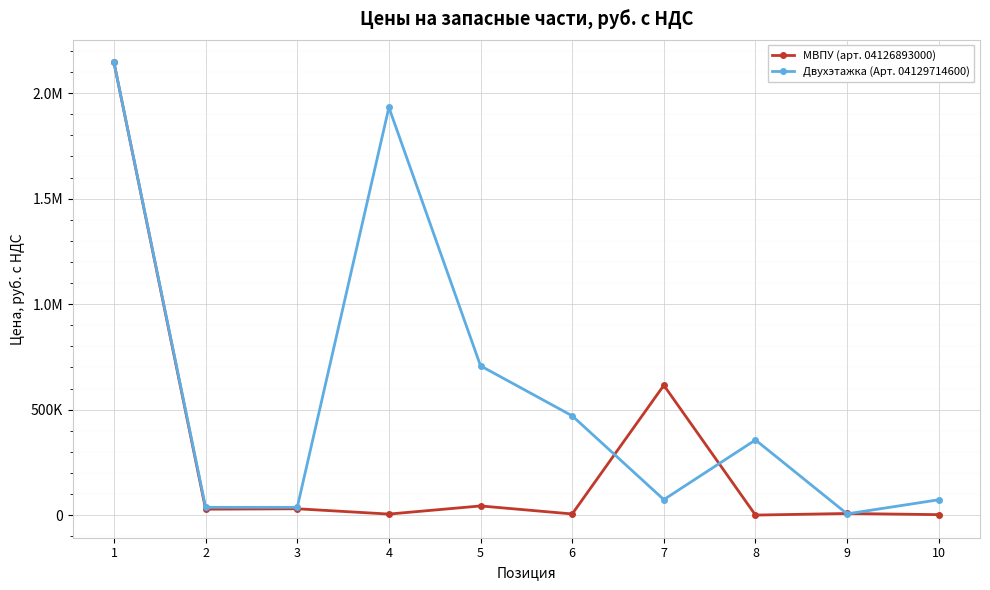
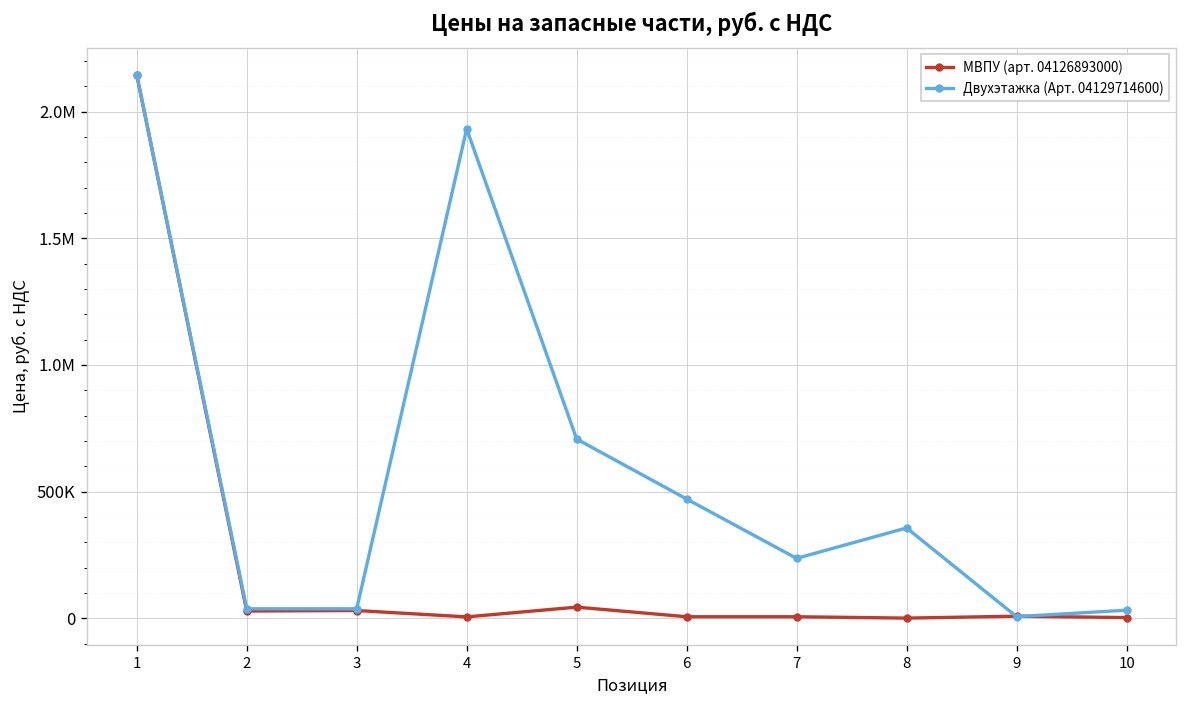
МВПУ (арт. 04126893000), 7: 620000 -> 10000
Двухэтажка (Арт. 04129714600), 7: 70000 -> 240000
Двухэтажка (Арт. 04129714600), 10: 70000 -> 30000
